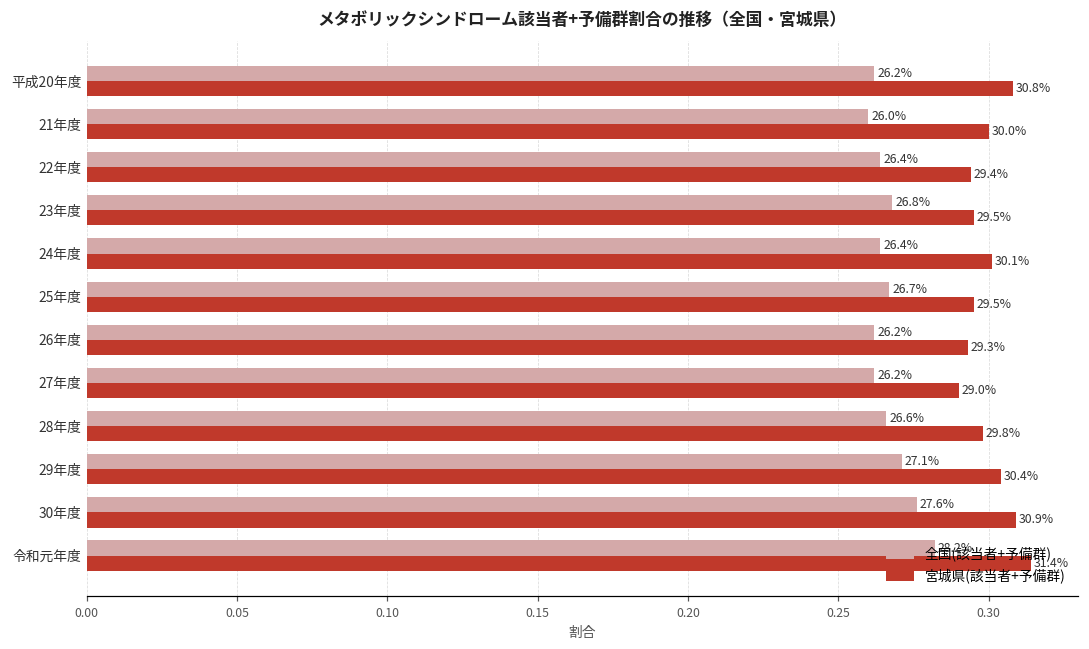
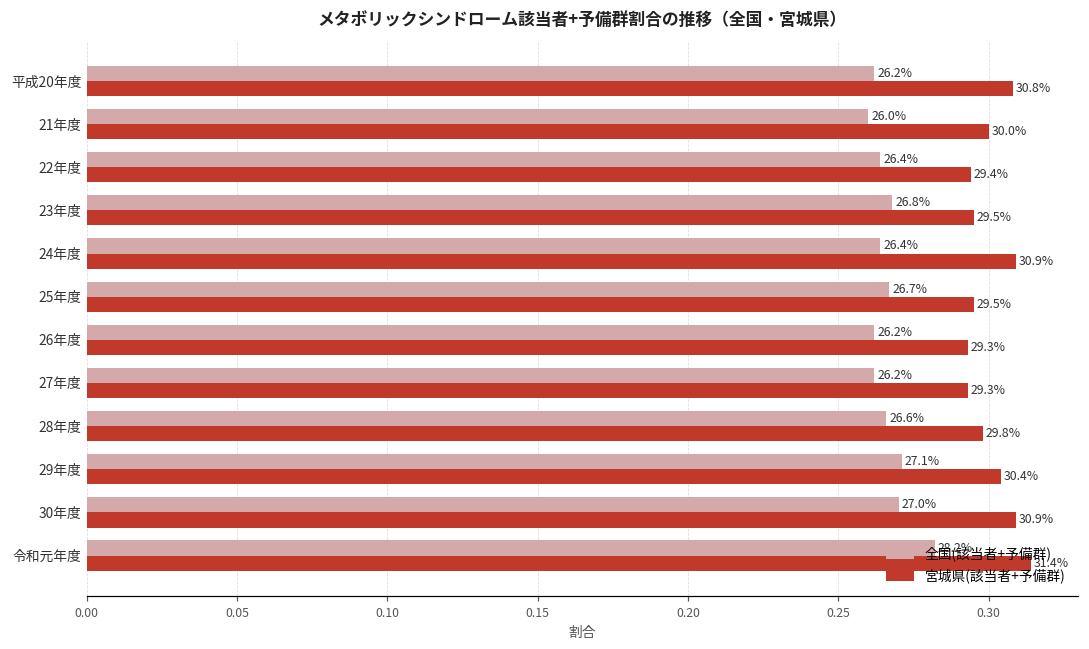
宮城県(該当者+予備群), 24年度: 30.1% -> 30.9%
宮城県(該当者+予備群), 27年度: 29.0% -> 29.3%
全国(該当者+予備群), 30年度: 27.6% -> 27.0%
